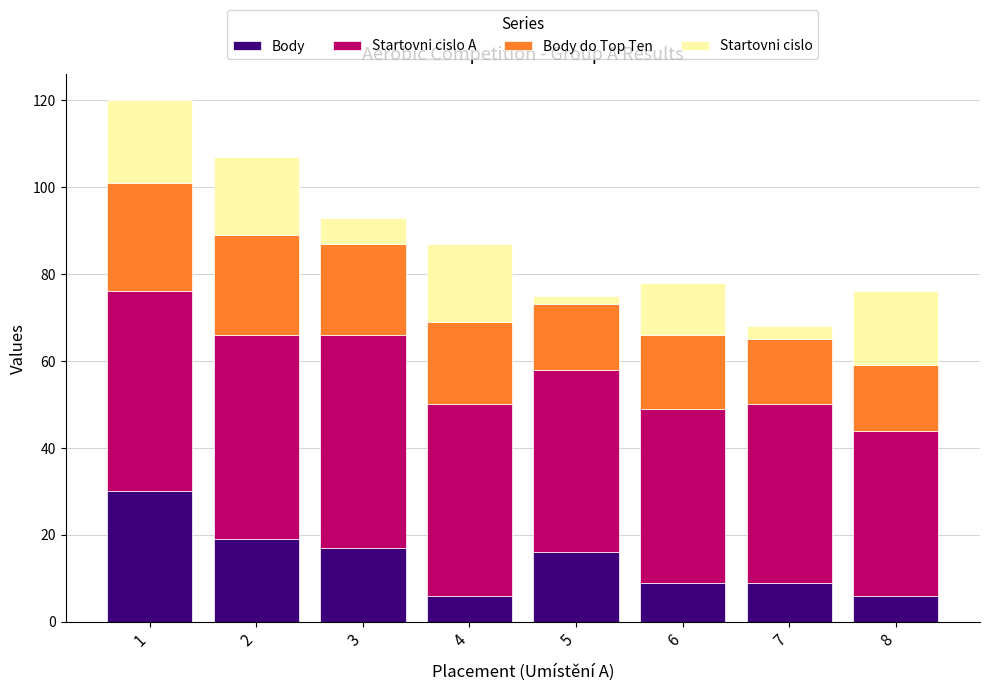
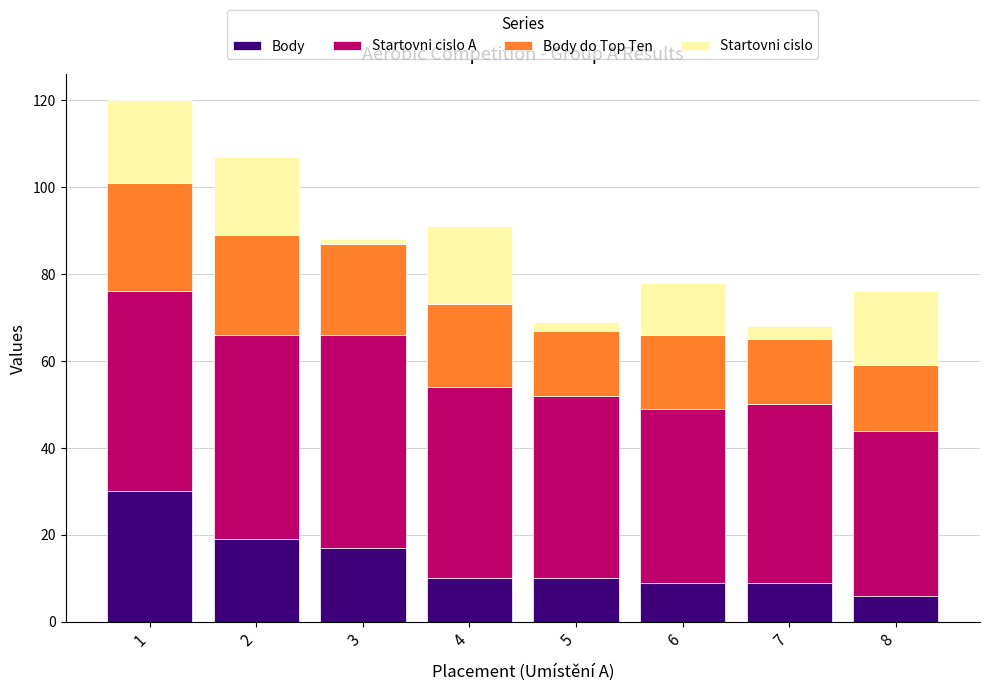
Startovni cislo, 3: 6 -> 1
Body, 4: 6 -> 10
Body, 5: 16 -> 10
